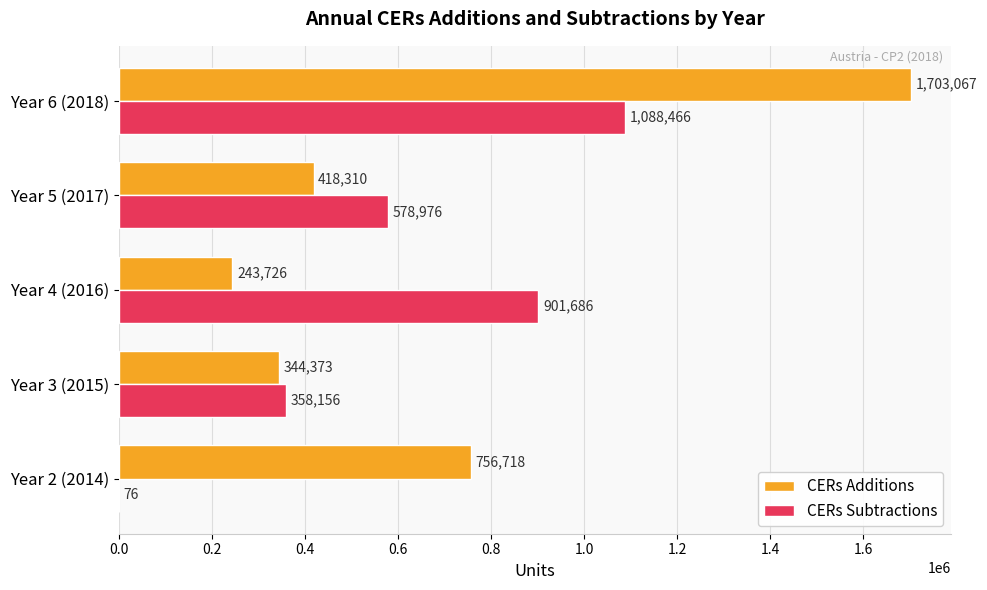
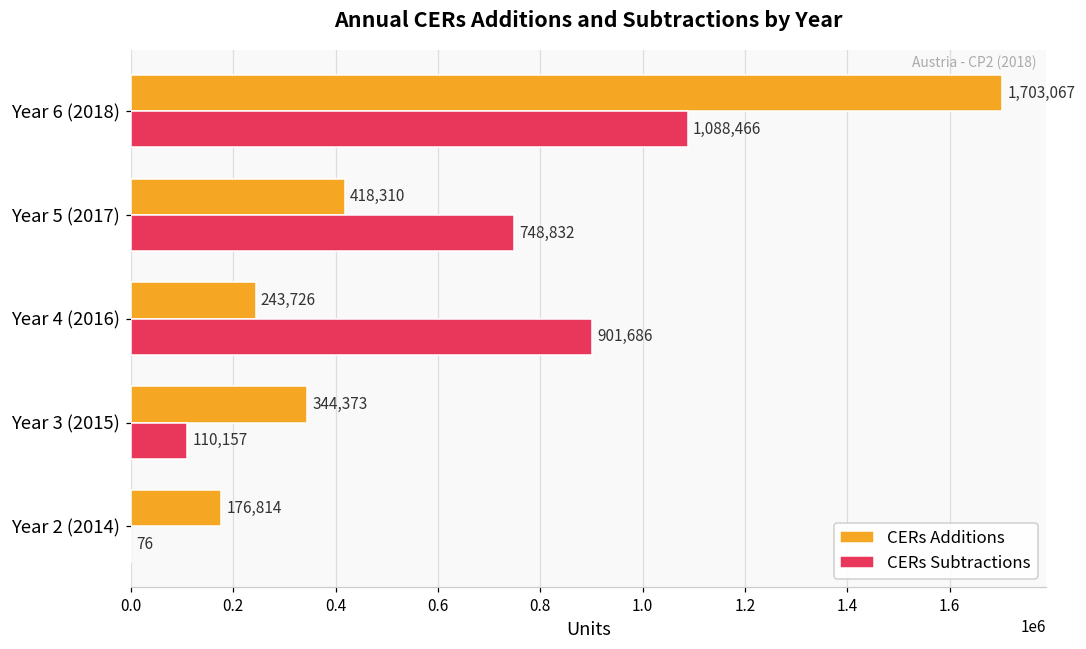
CERs Subtractions, Year 5 (2017): 578,976 -> 748,832
CERs Subtractions, Year 3 (2015): 358,156 -> 110,157
CERs Additions, Year 2 (2014): 756,718 -> 176,814
